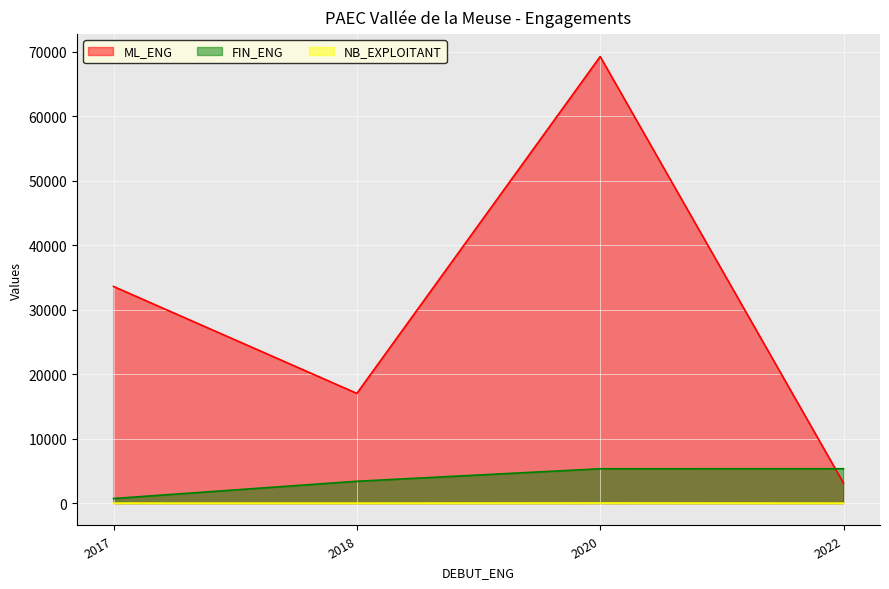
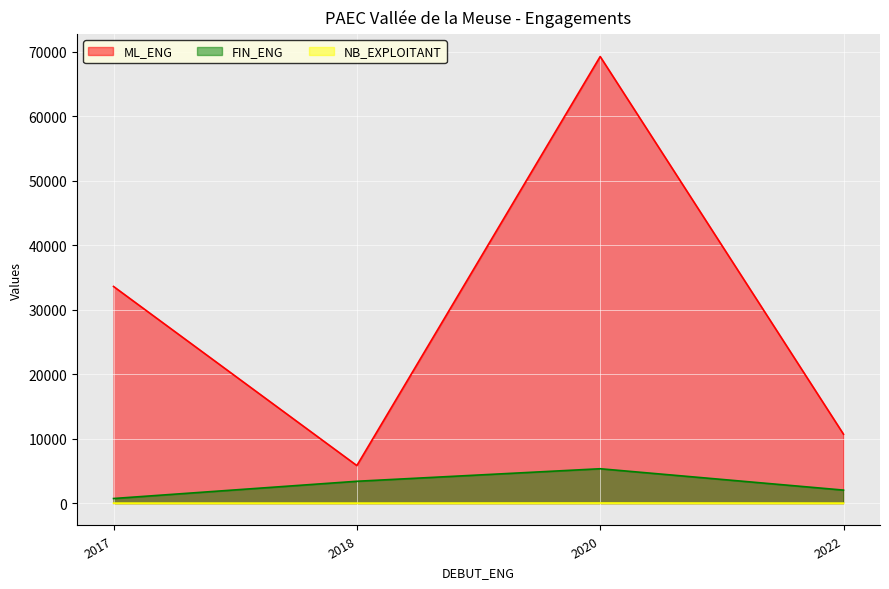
ML_ENG, 2018: 17000 -> 6000
ML_ENG, 2022: 3000 -> 11000
FIN_ENG, 2022: 5000 -> 2000
